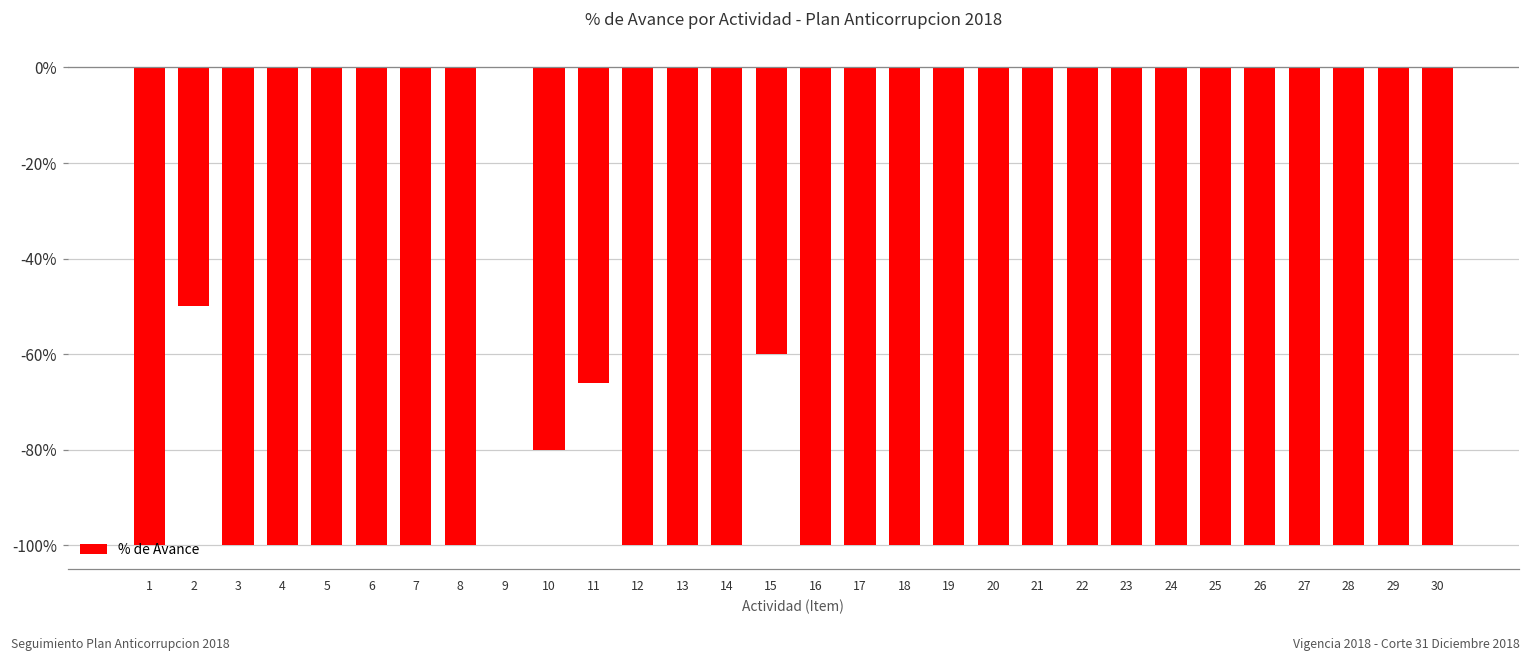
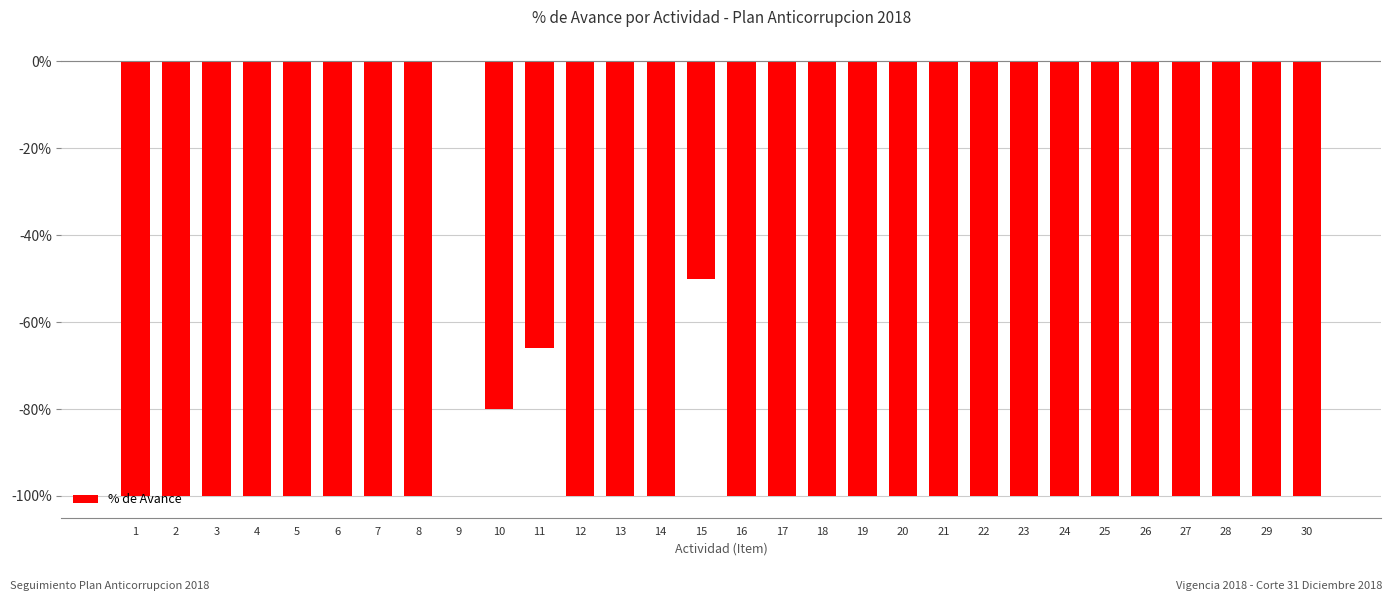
2: -50% -> -100%
15: -60% -> -50%
